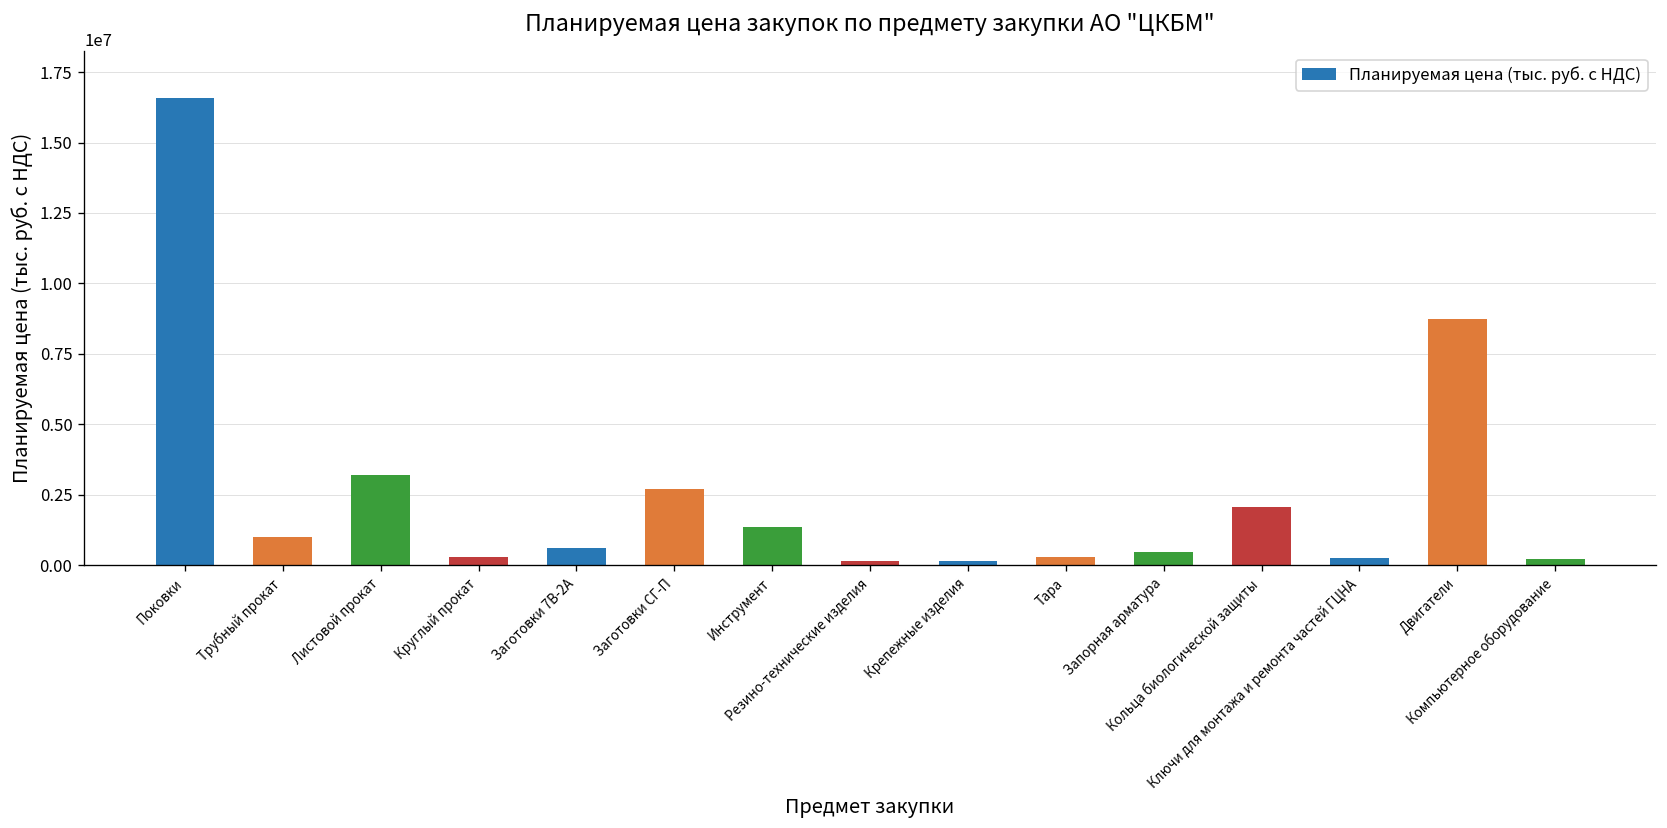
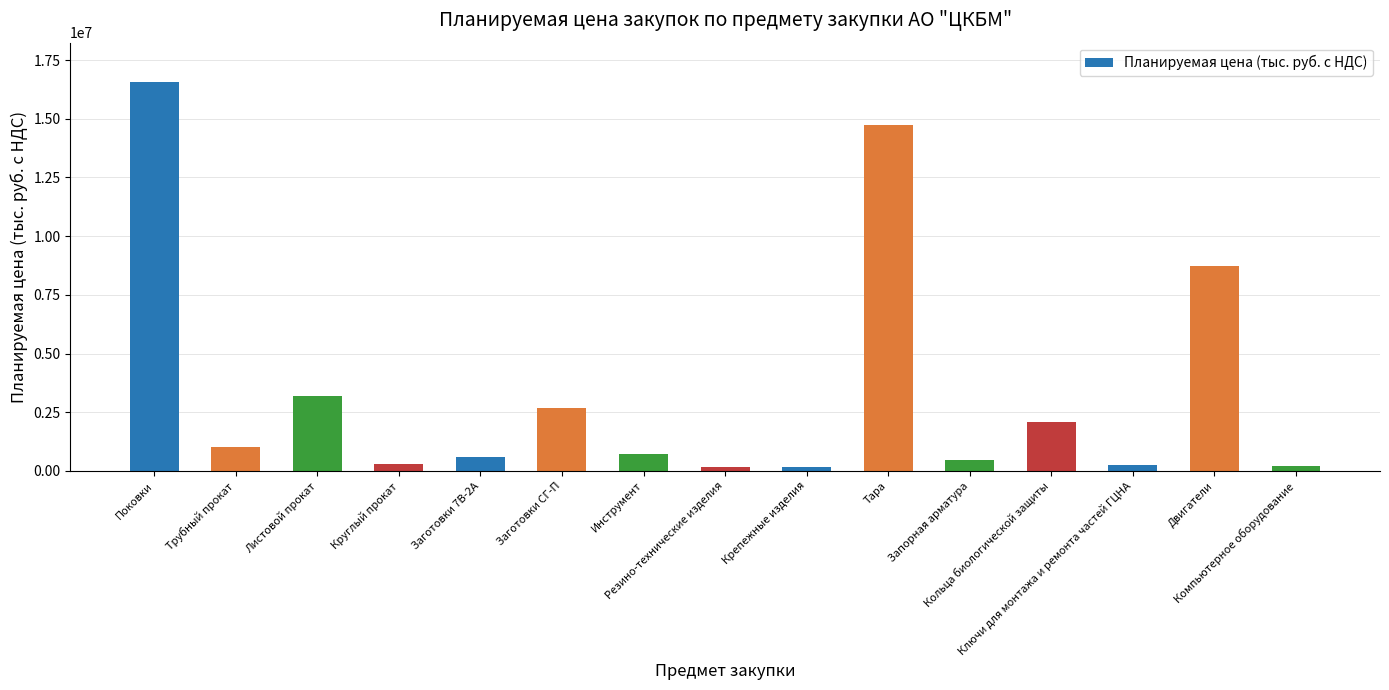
Инструмент: 1300000 -> 700000
Тара: 300000 -> 14700000
